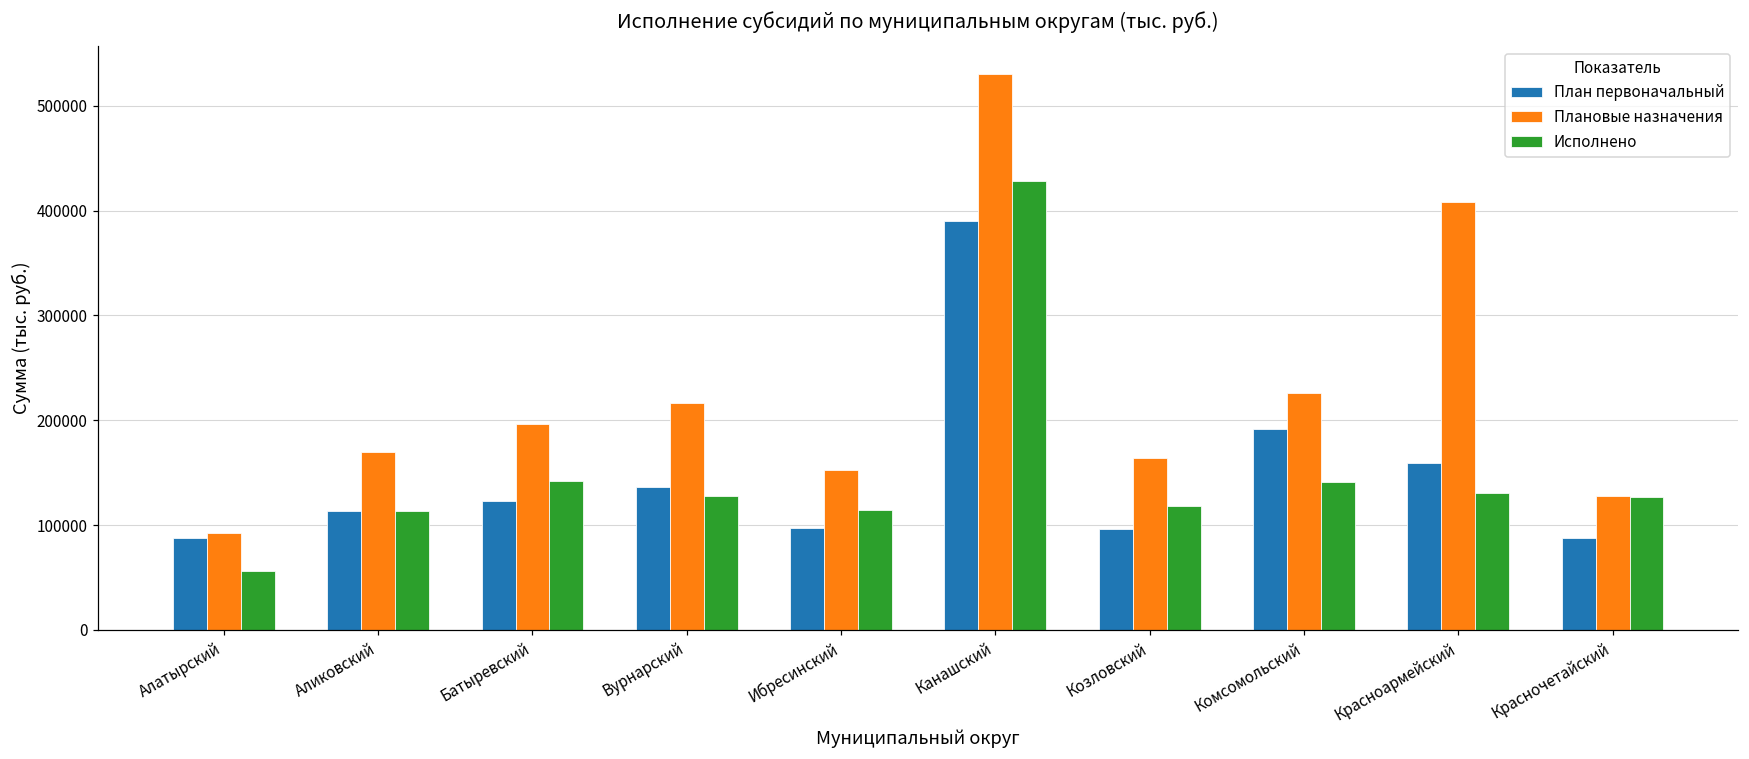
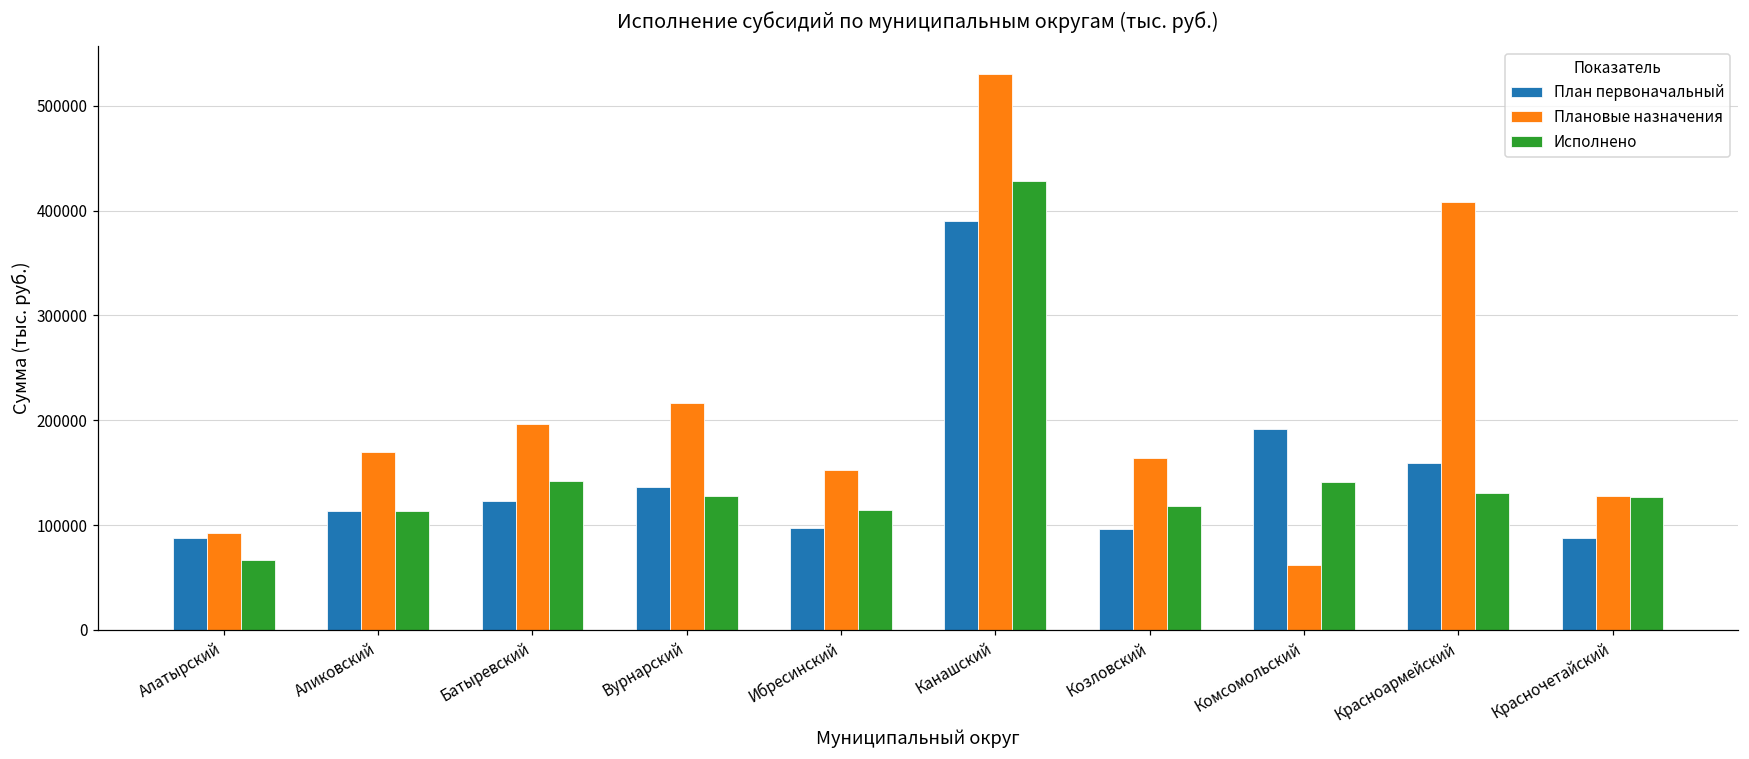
Исполнено, Алатырский: 60000 -> 70000
Плановые назначения, Комсомольский: 230000 -> 60000
